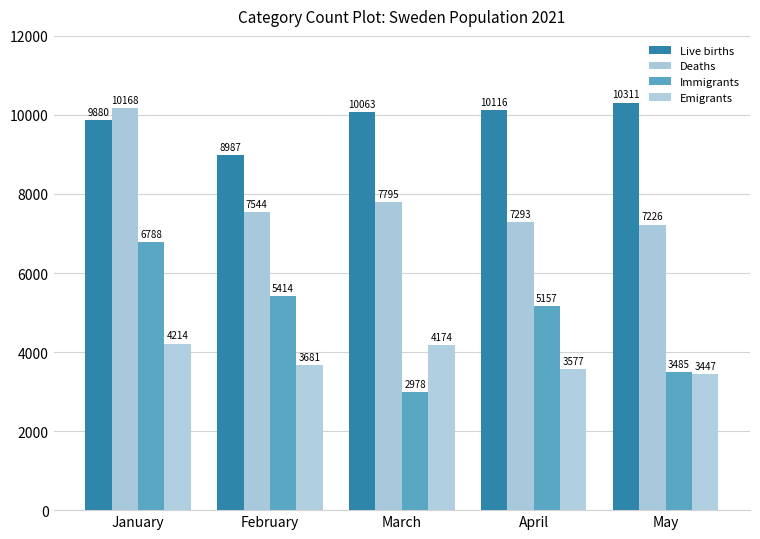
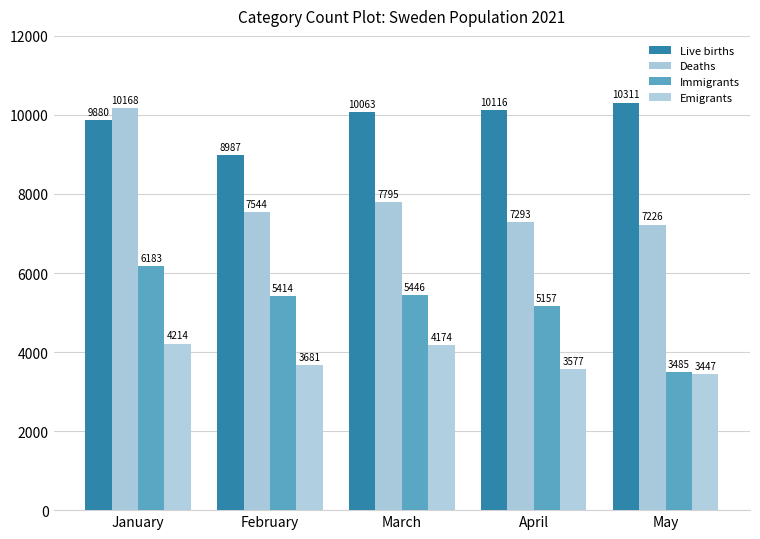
Immigrants, January: 6788 -> 6183
Immigrants, March: 2978 -> 5446
